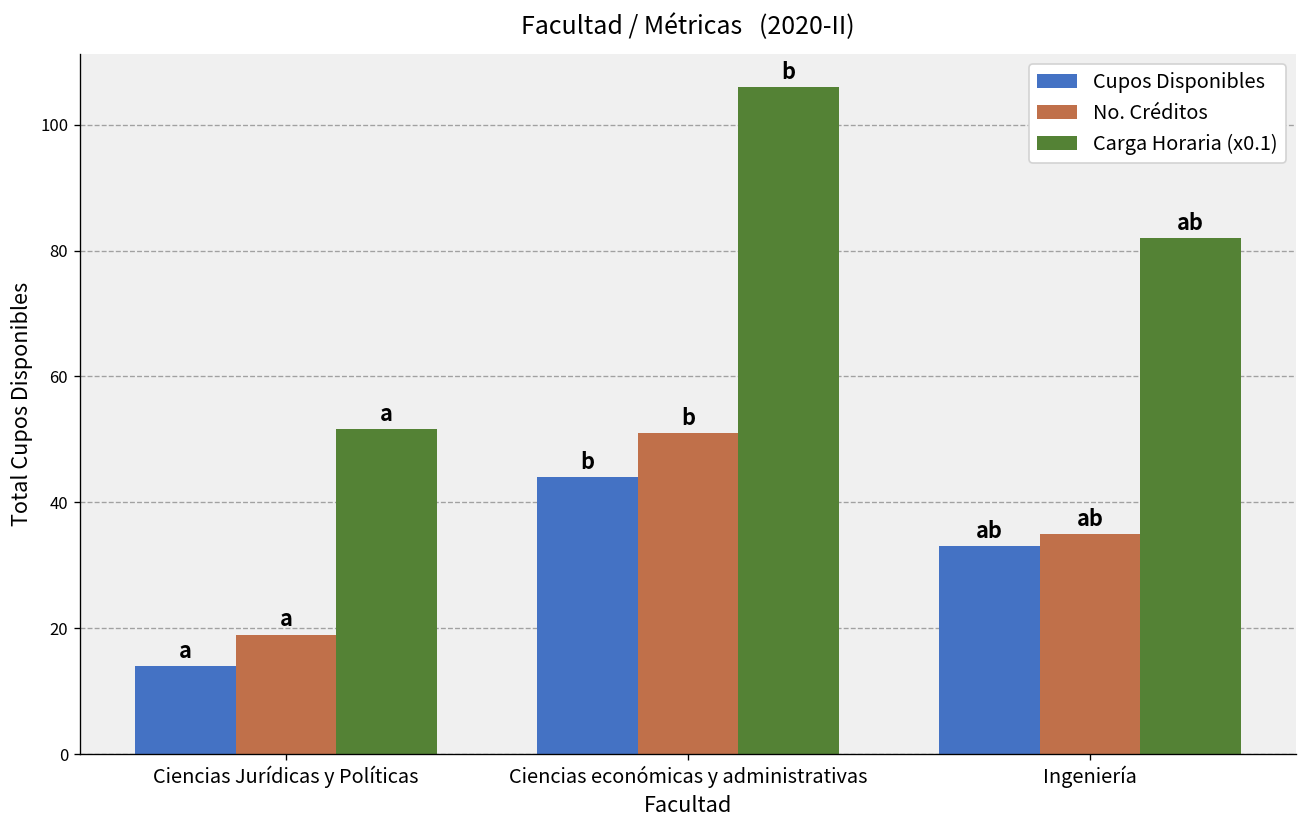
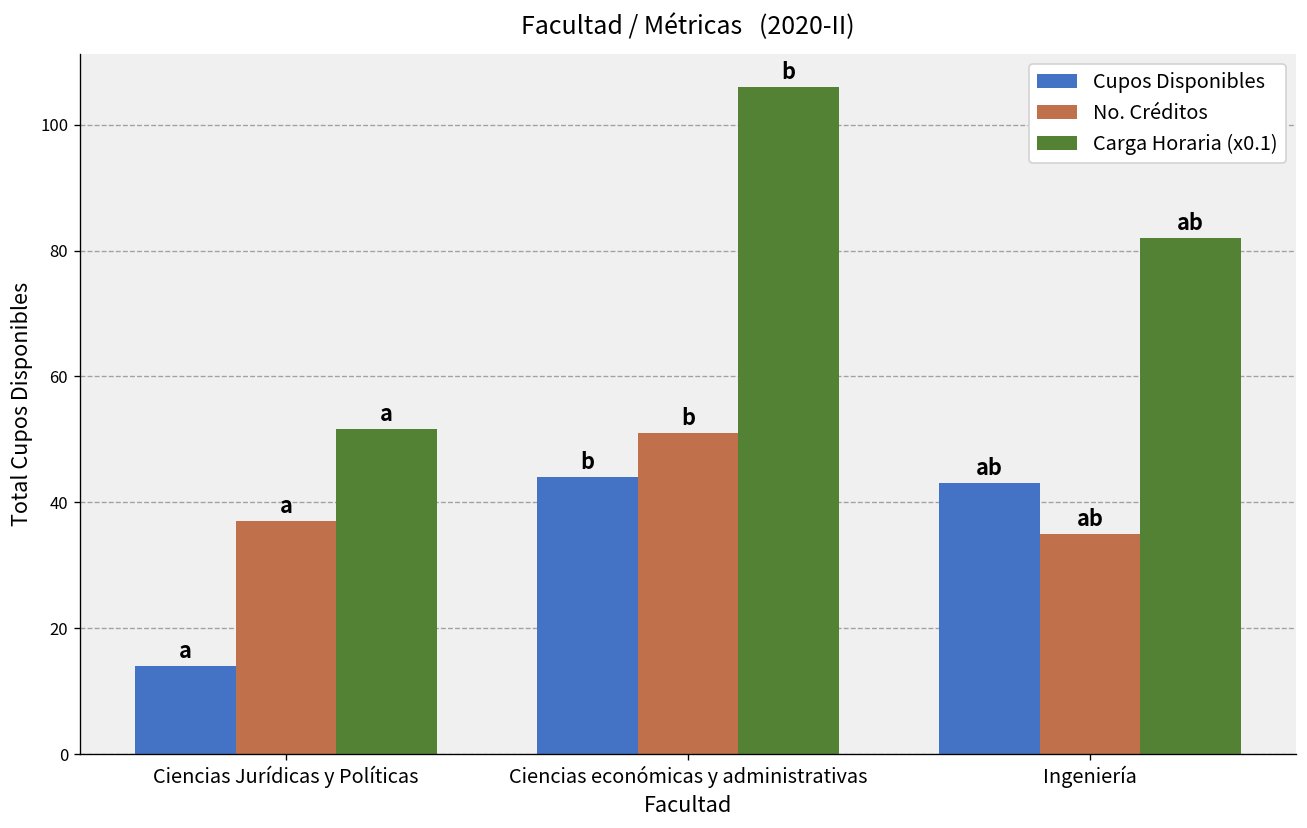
No. Créditos, Ciencias Jurídicas y Políticas: 19 -> 37
Cupos Disponibles, Ingeniería: 33 -> 43
